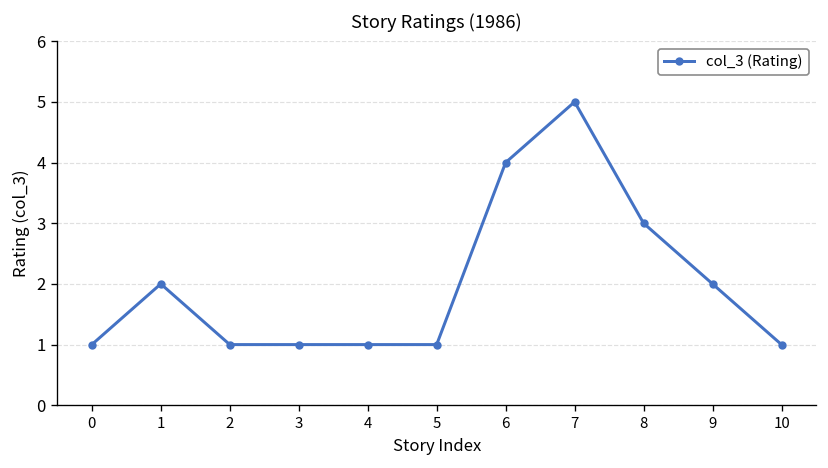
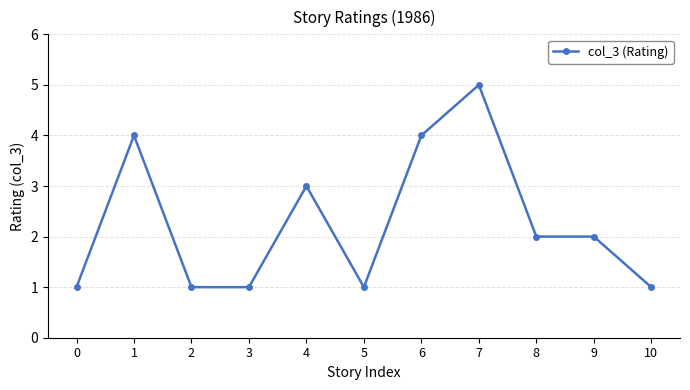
1: 2 -> 4
4: 1 -> 3
8: 3 -> 2
